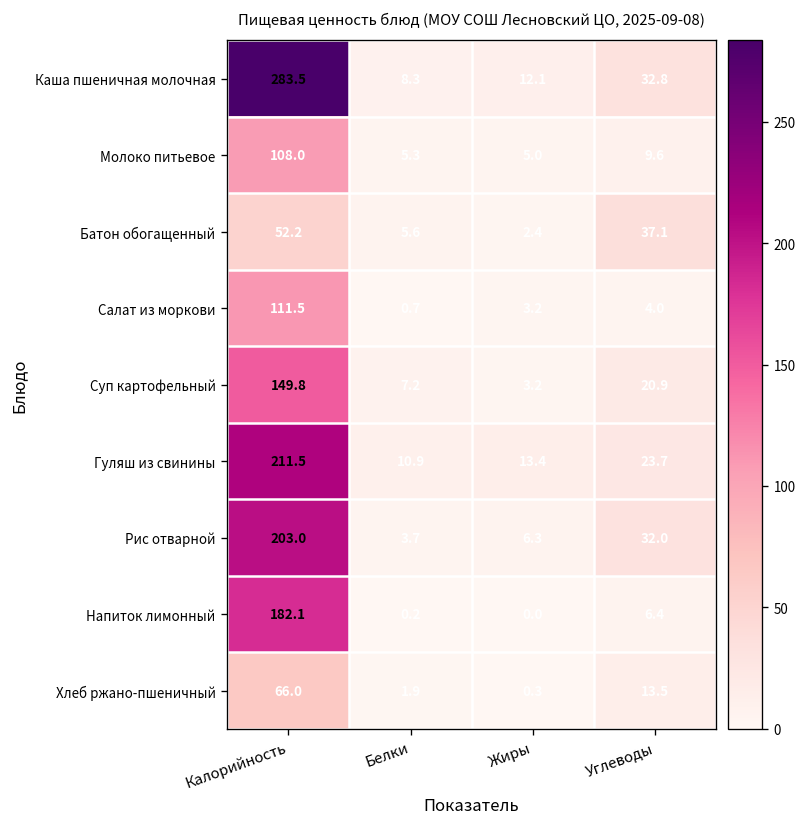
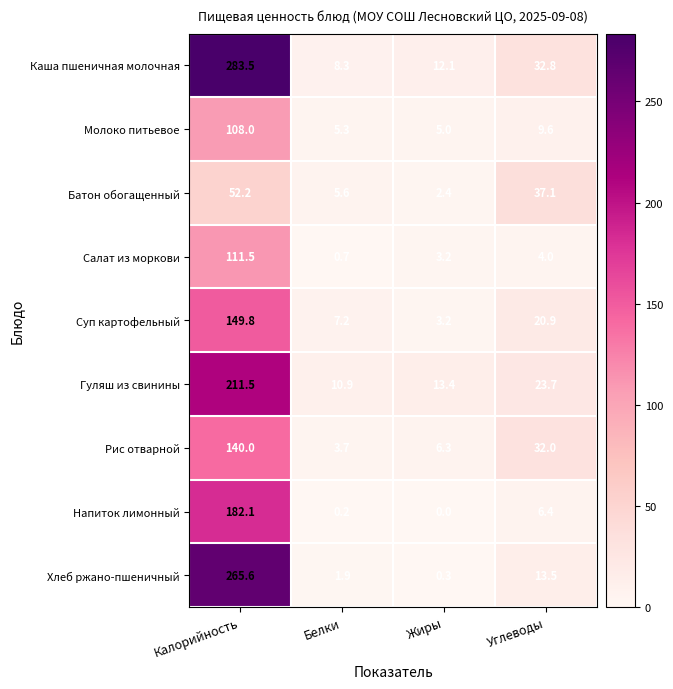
Рис отварной, Калорийность: 203.0 -> 140.0
Хлеб ржано-пшеничный, Калорийность: 66.0 -> 265.6
